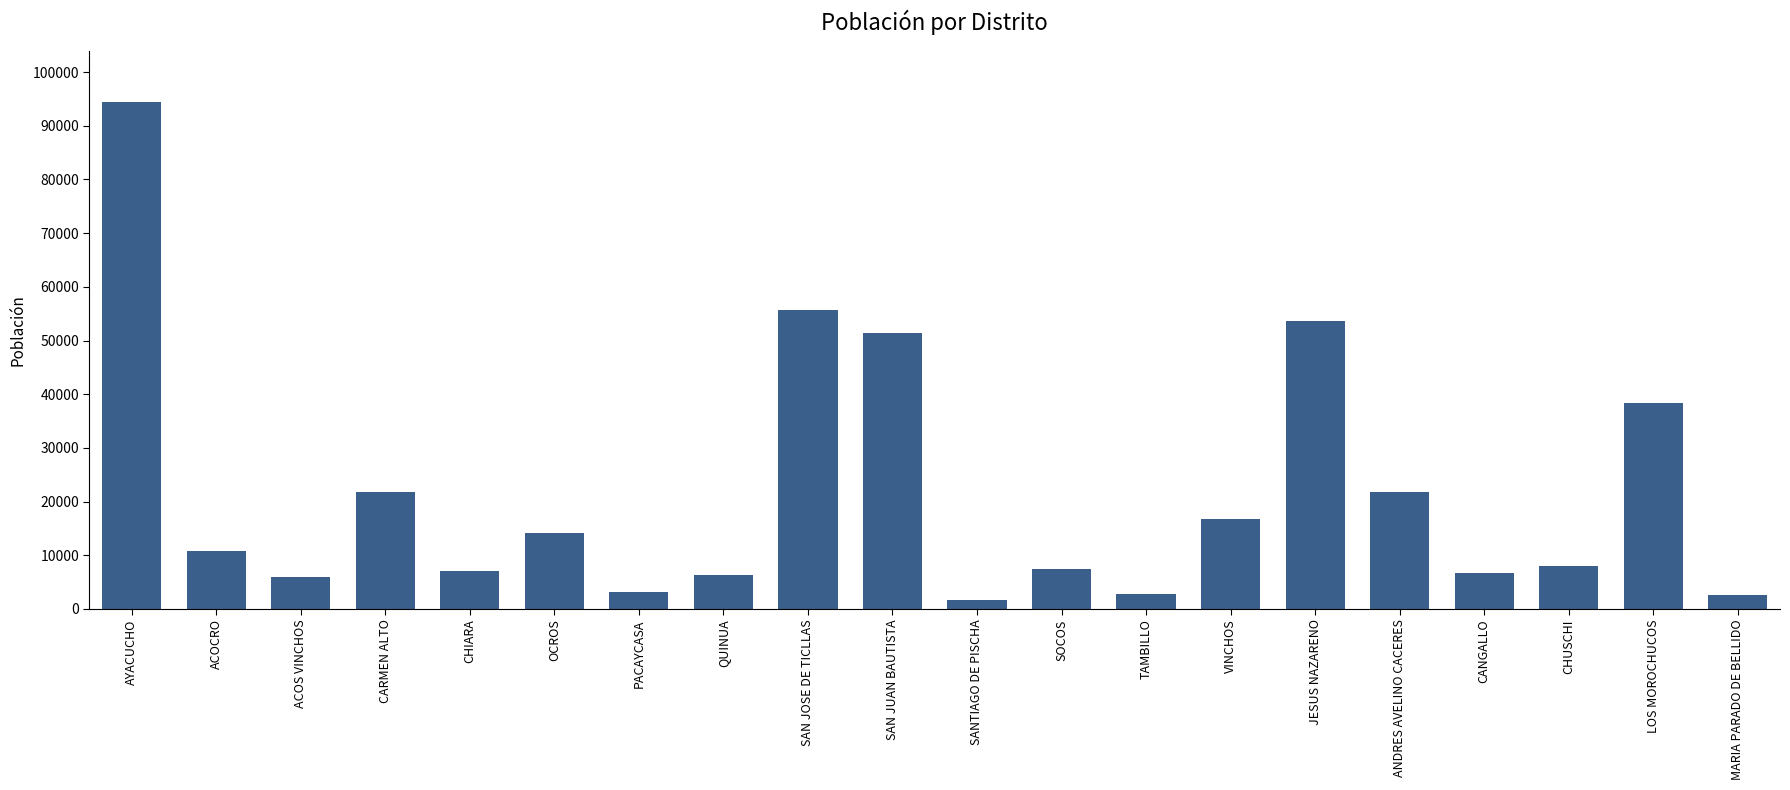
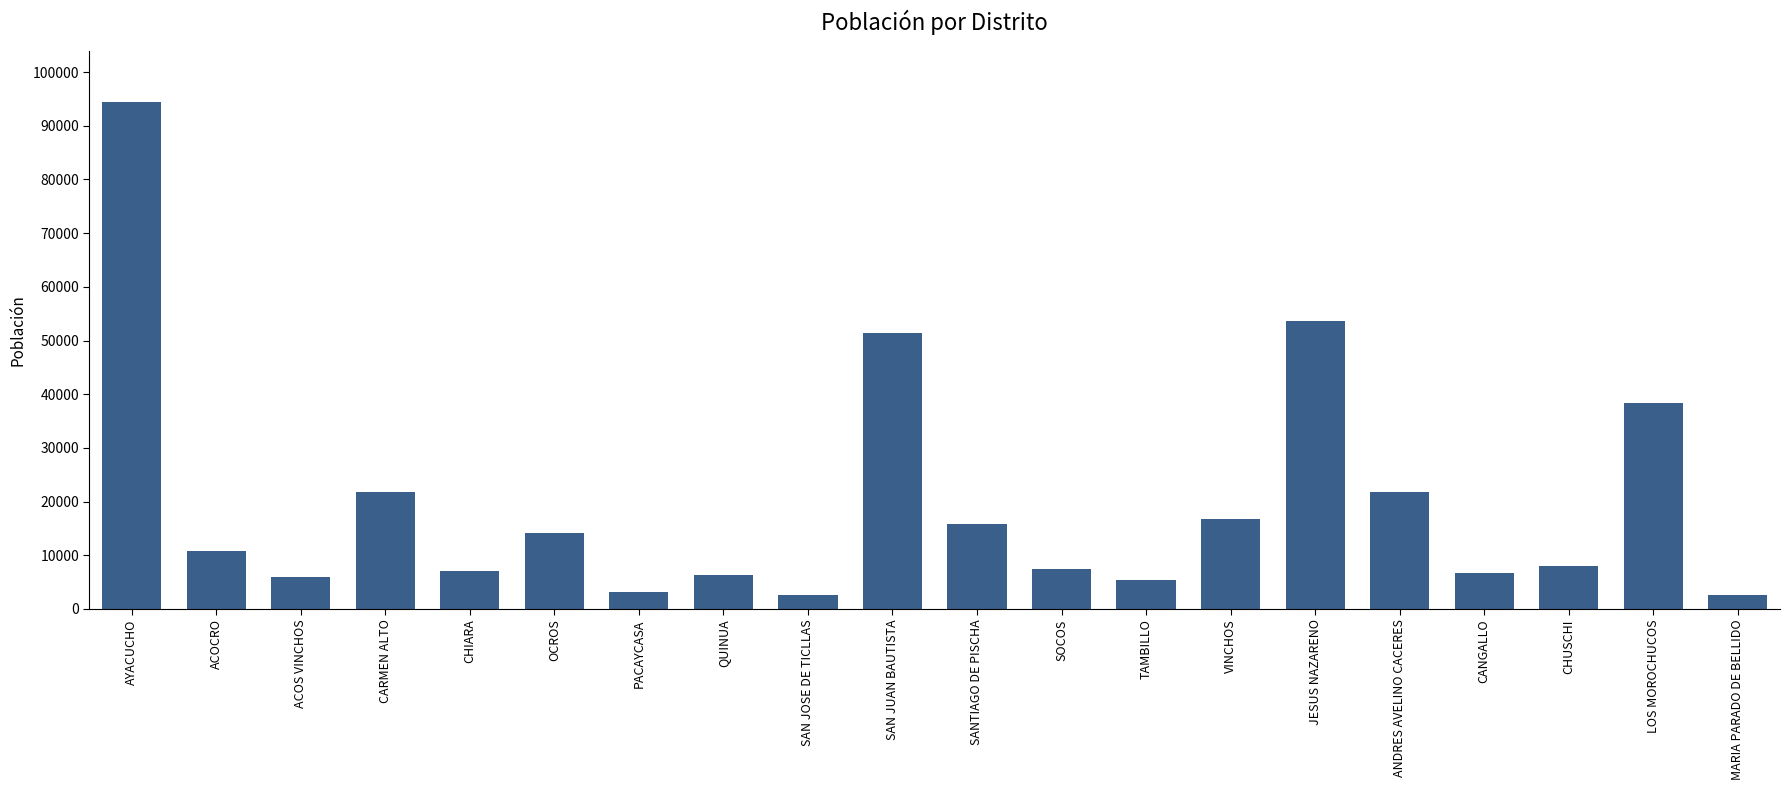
SAN JOSE DE TICLLAS: 56000 -> 3000
SANTIAGO DE PISCHA: 2000 -> 16000
TAMBILLO: 3000 -> 5000
